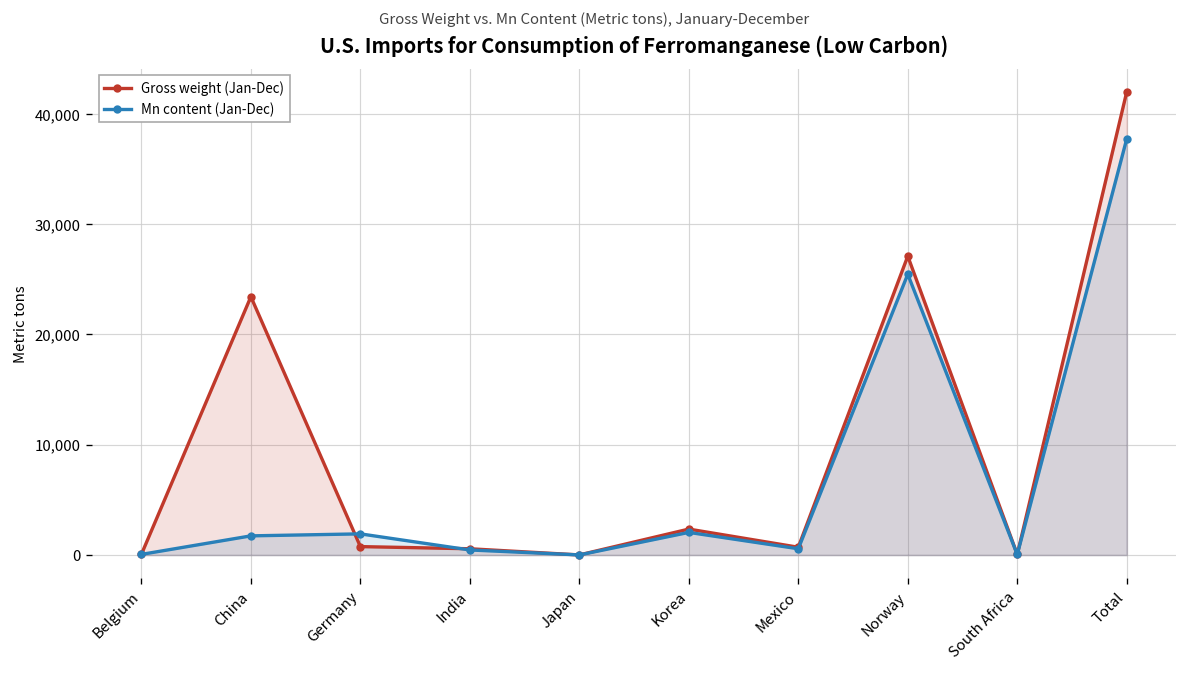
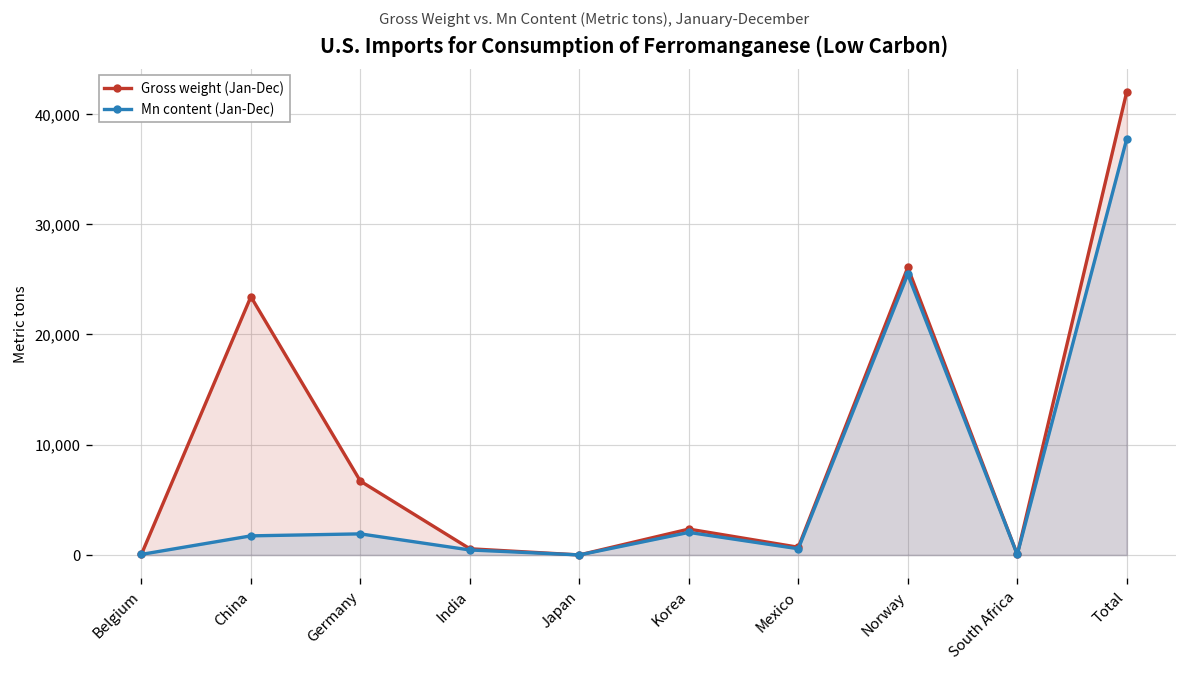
Gross weight (Jan-Dec), Germany: 1,000 -> 7,000
Gross weight (Jan-Dec), Norway: 27,000 -> 26,000
